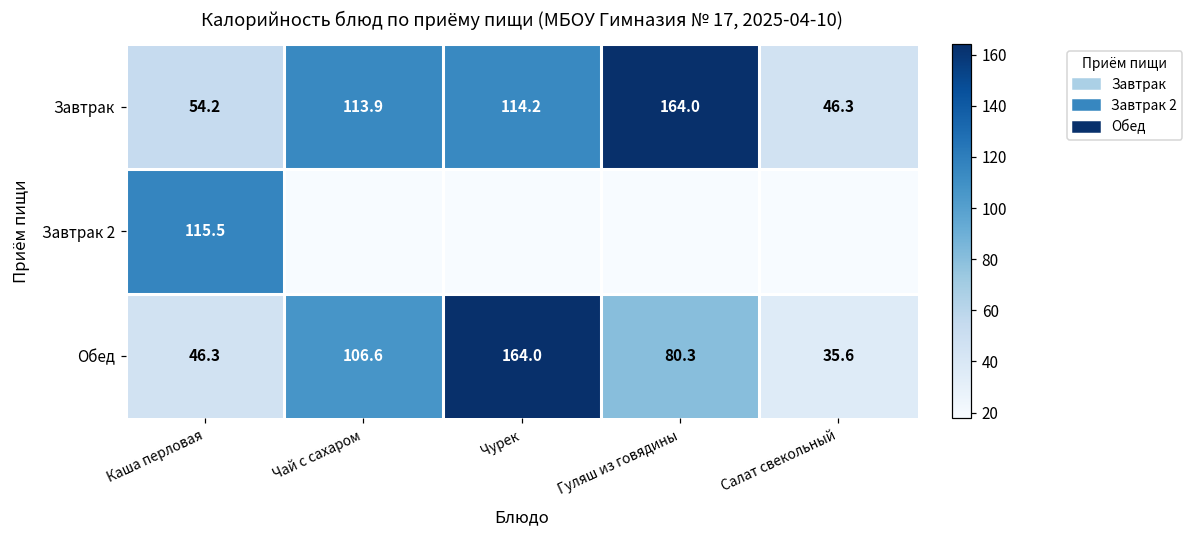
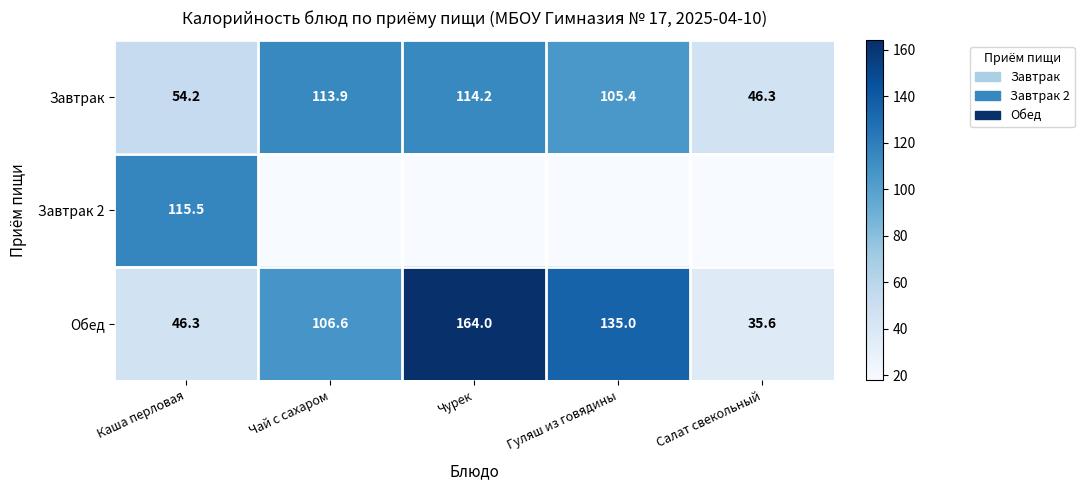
Завтрак, Гуляш из говядины: 164.0 -> 105.4
Обед, Гуляш из говядины: 80.3 -> 135.0
